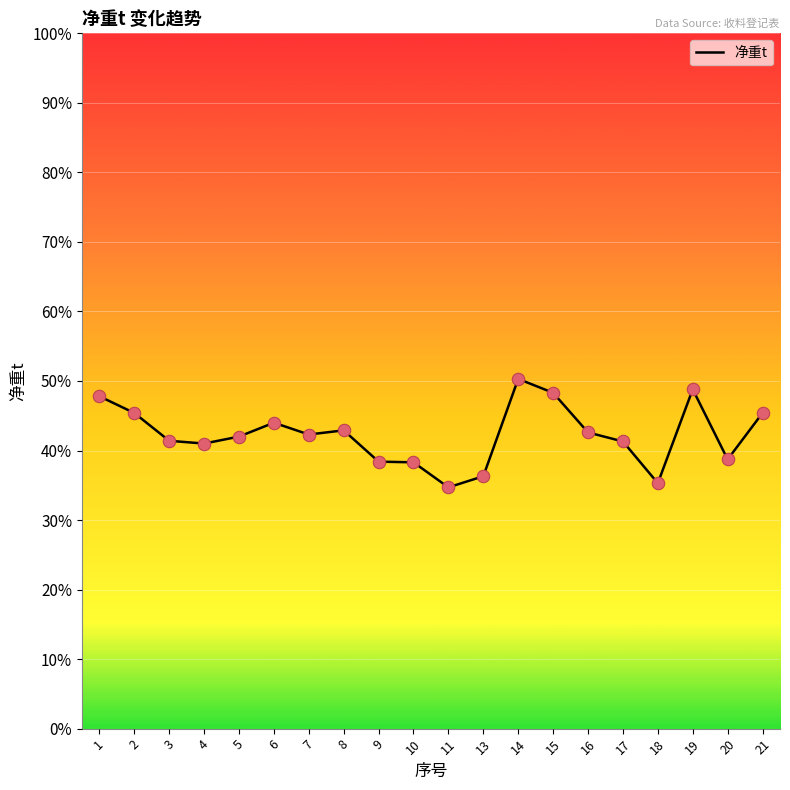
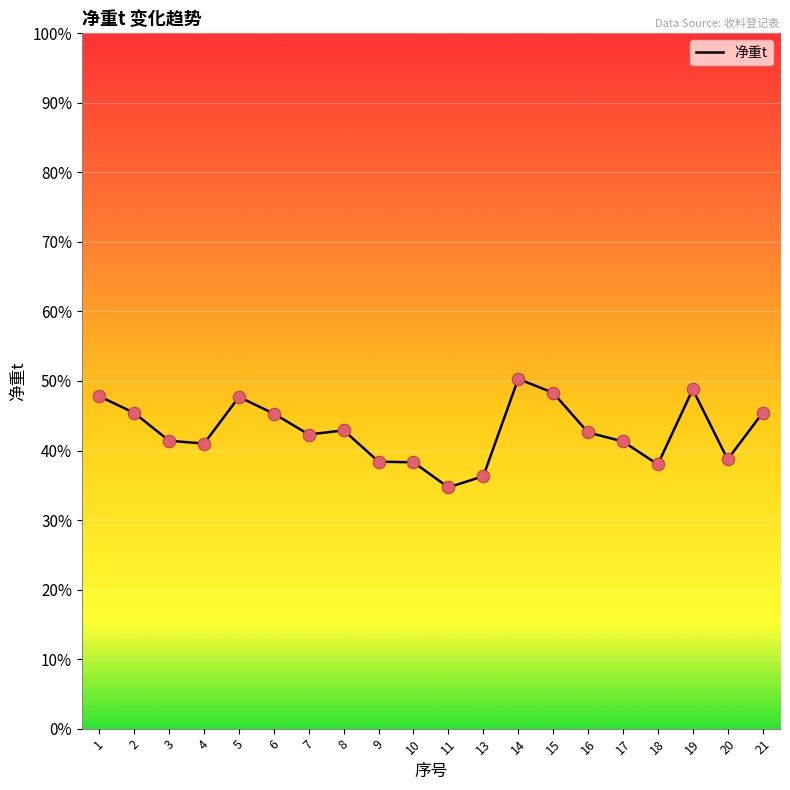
5: 42% -> 48%
6: 44% -> 45%
18: 35% -> 38%
